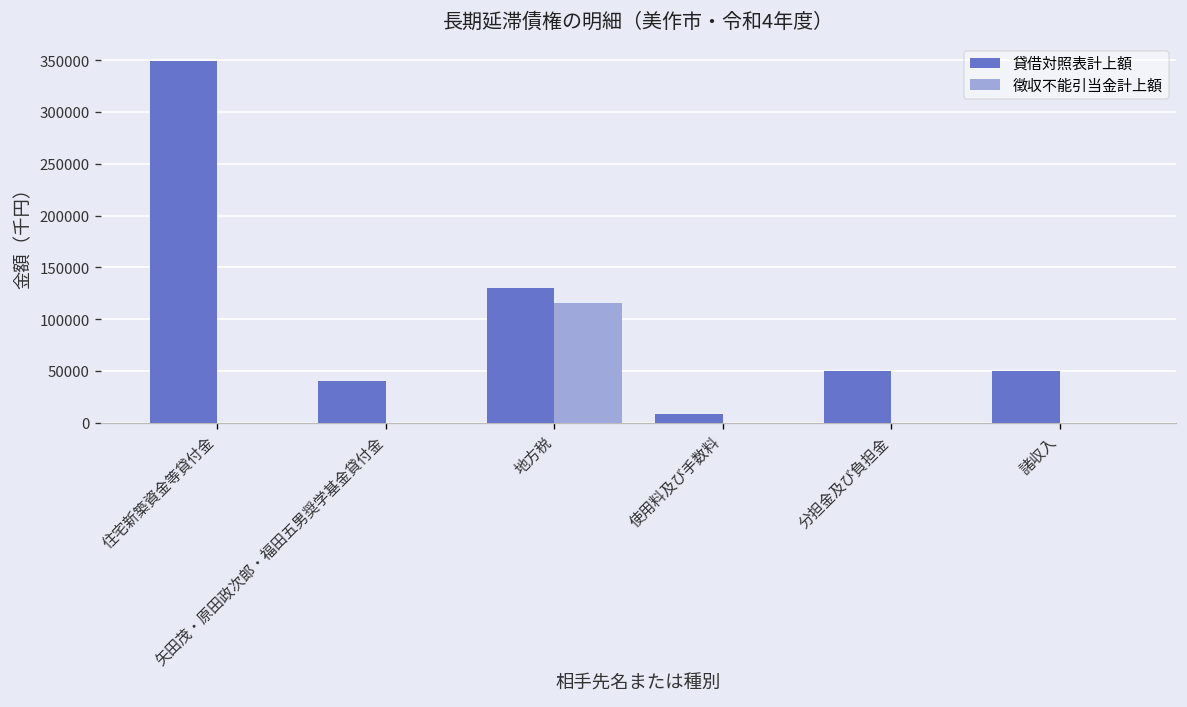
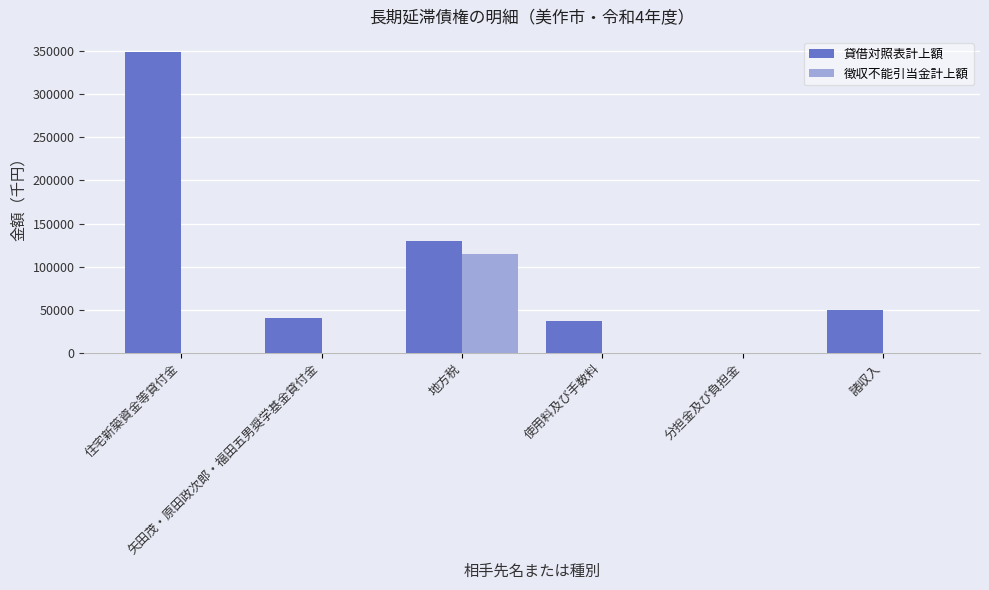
貸借対照表計上額, 使用料及び手数料: 10000 -> 40000
貸借対照表計上額, 分担金及び負担金: 50000 -> 0
